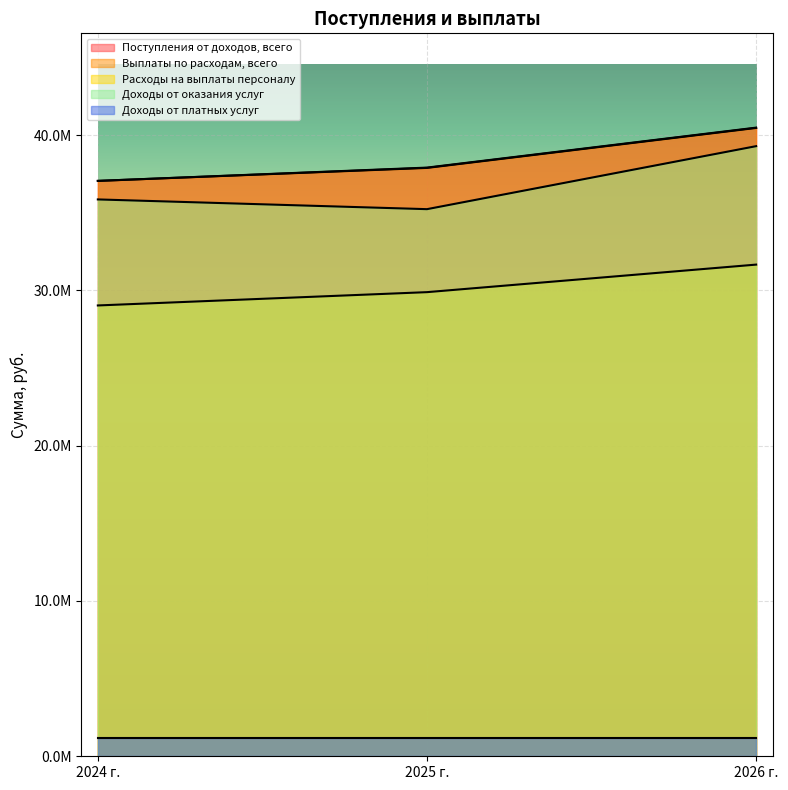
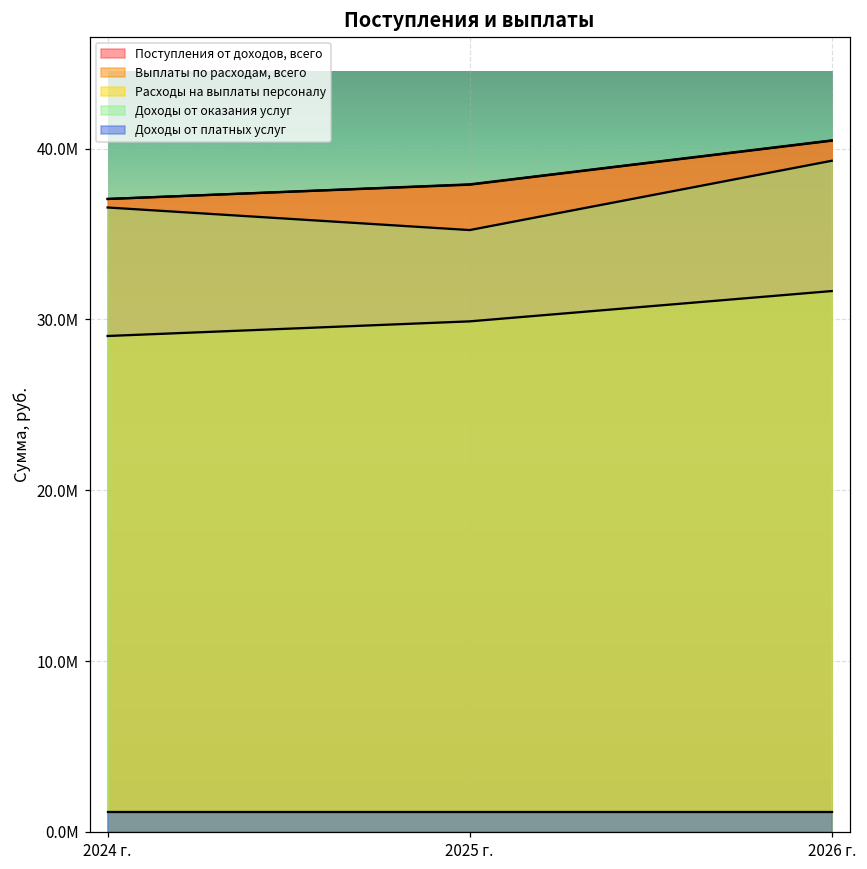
Доходы от оказания услуг, 2024 г.: 35900000 -> 36500000
